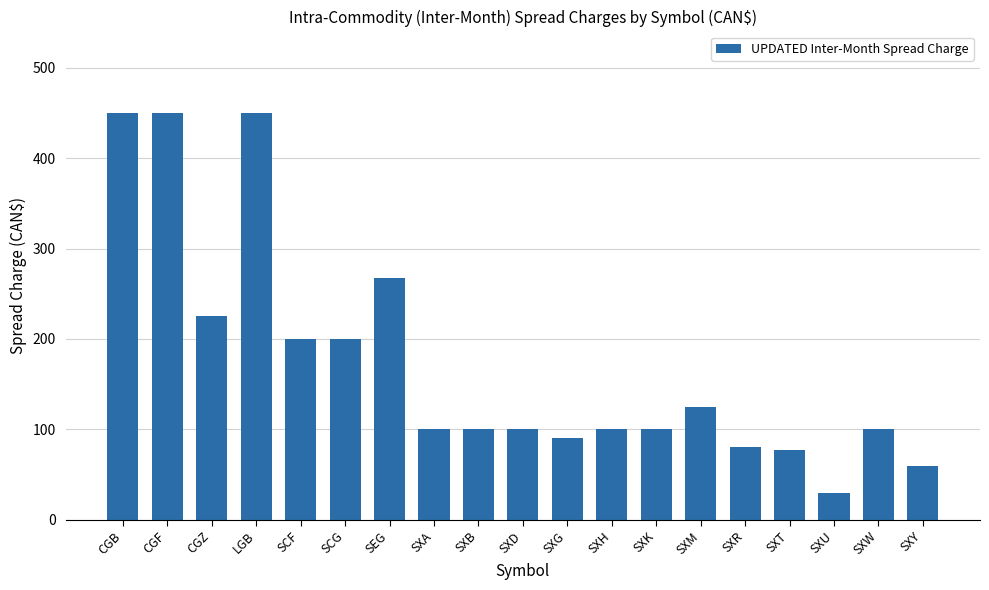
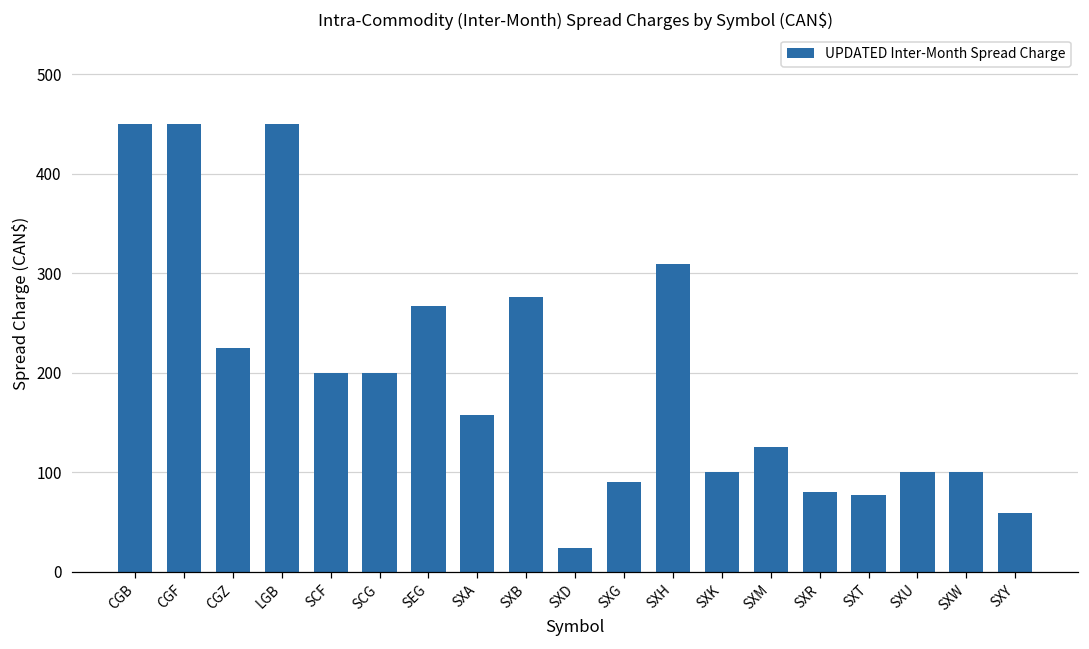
SXA: 100 -> 160
SXB: 100 -> 280
SXD: 100 -> 20
SXH: 100 -> 310
SXU: 30 -> 100
